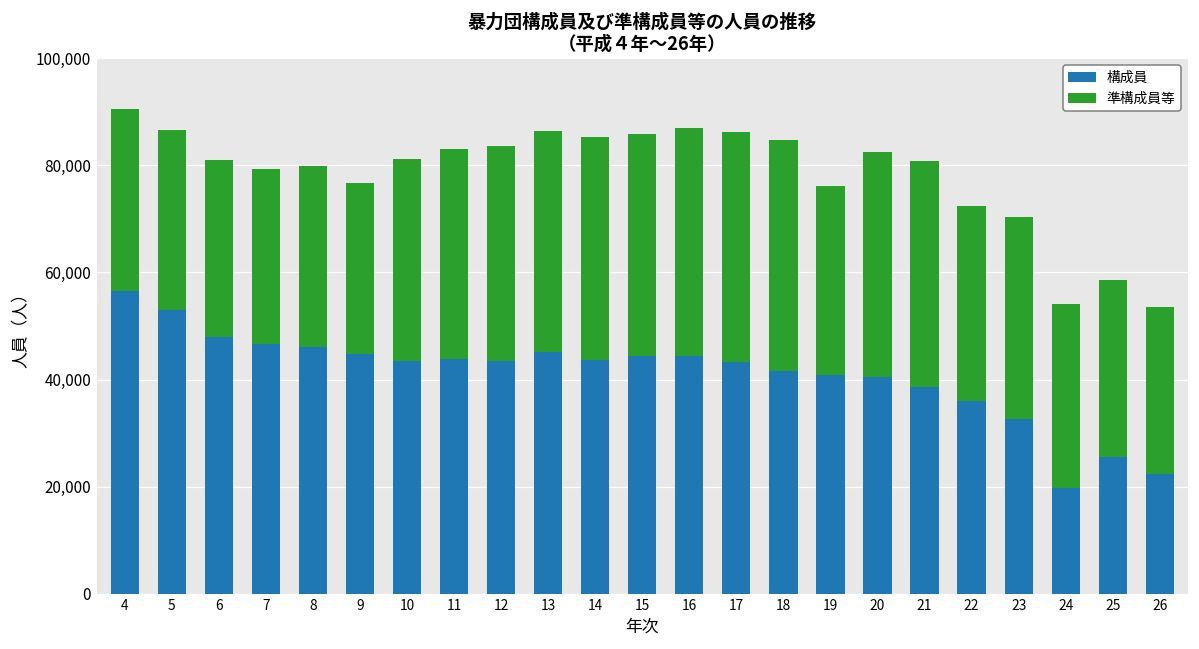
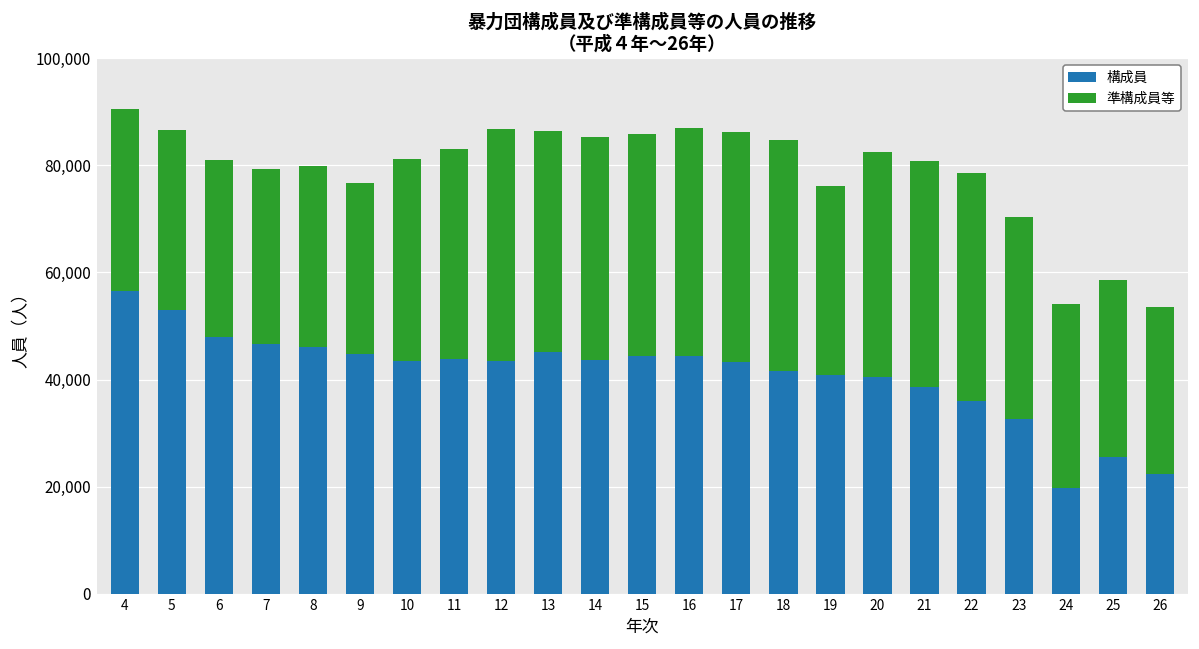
準構成員等, 12: 40,000 -> 43,000
準構成員等, 22: 36,000 -> 43,000
